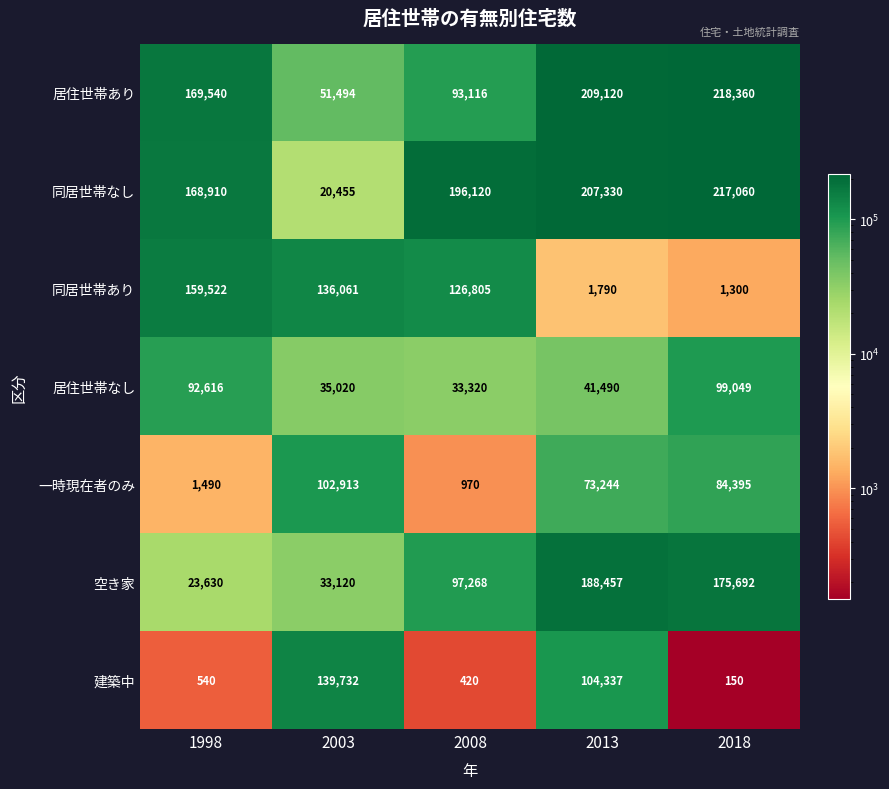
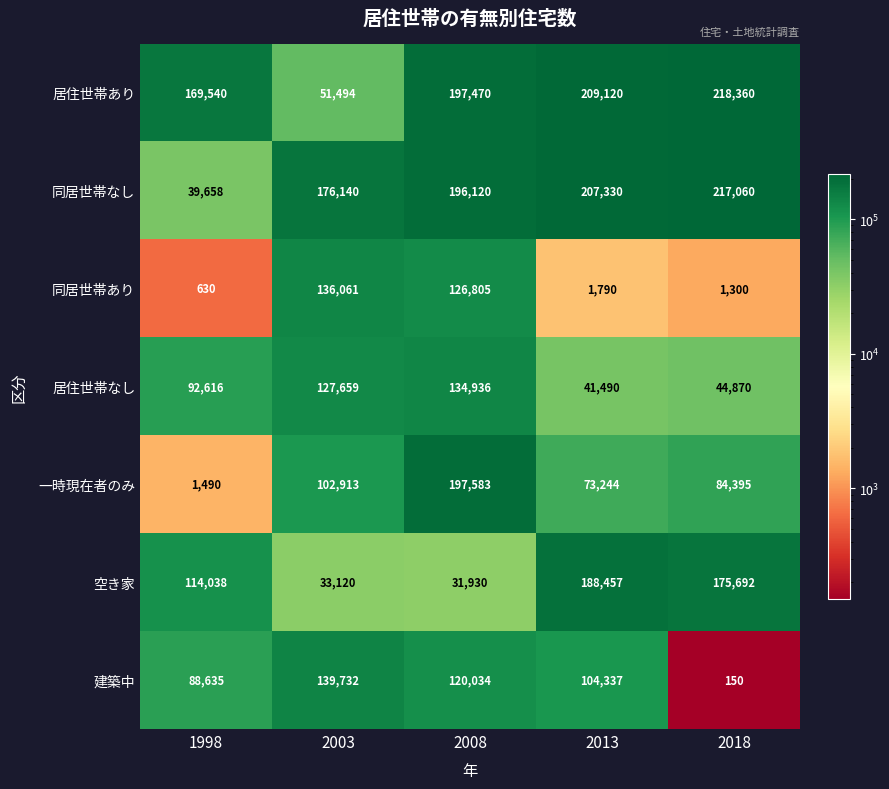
居住世帯あり, 2008: 93,116 -> 197,470
同居世帯なし, 1998: 168,910 -> 39,658
同居世帯なし, 2003: 20,455 -> 176,140
同居世帯あり, 1998: 159,522 -> 630
居住世帯なし, 2003: 35,020 -> 127,659
居住世帯なし, 2008: 33,320 -> 134,936
居住世帯なし, 2018: 99,049 -> 44,870
一時現在者のみ, 2008: 970 -> 197,583
空き家, 1998: 23,630 -> 114,038
空き家, 2008: 97,268 -> 31,930
建築中, 1998: 540 -> 88,635
建築中, 2008: 420 -> 120,034
